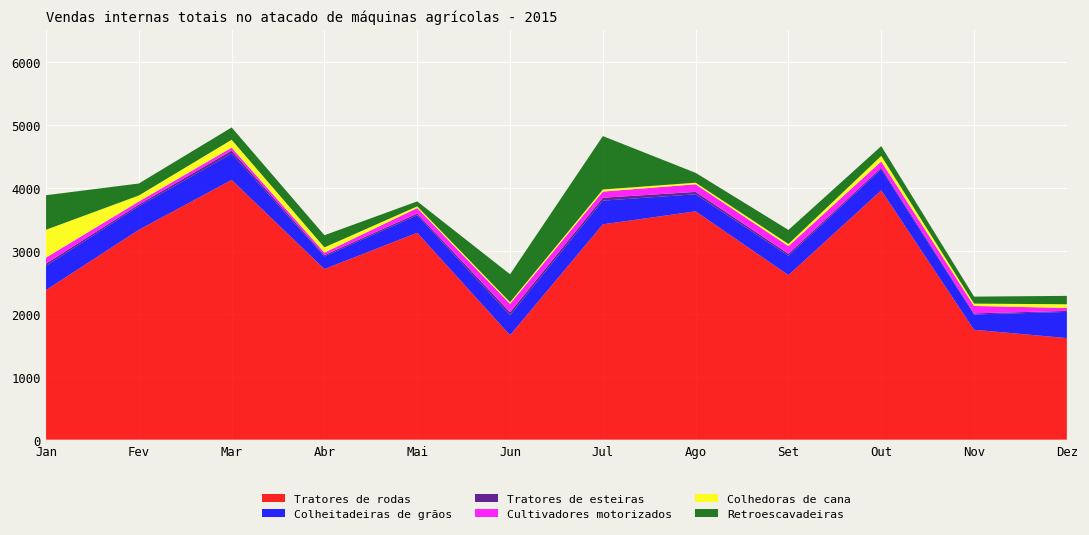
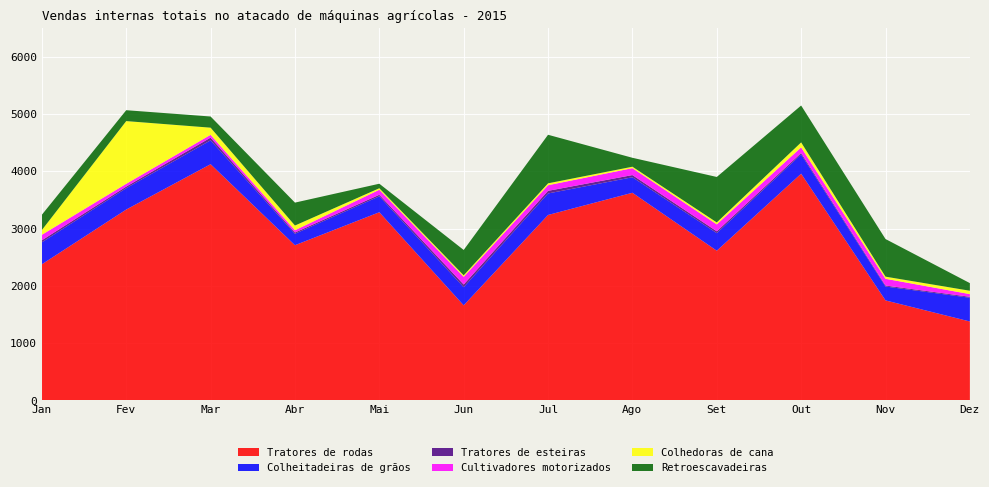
Colhedoras de cana, Jan: 400 -> 100
Retroescavadeiras, Jan: 500 -> 300
Colhedoras de cana, Fev: 100 -> 1100
Retroescavadeiras, Abr: 200 -> 400
Tratores de rodas, Jul: 3400 -> 3200
Retroescavadeiras, Set: 200 -> 800
Retroescavadeiras, Out: 200 -> 600
Retroescavadeiras, Nov: 100 -> 700
Tratores de rodas, Dez: 1600 -> 1400
